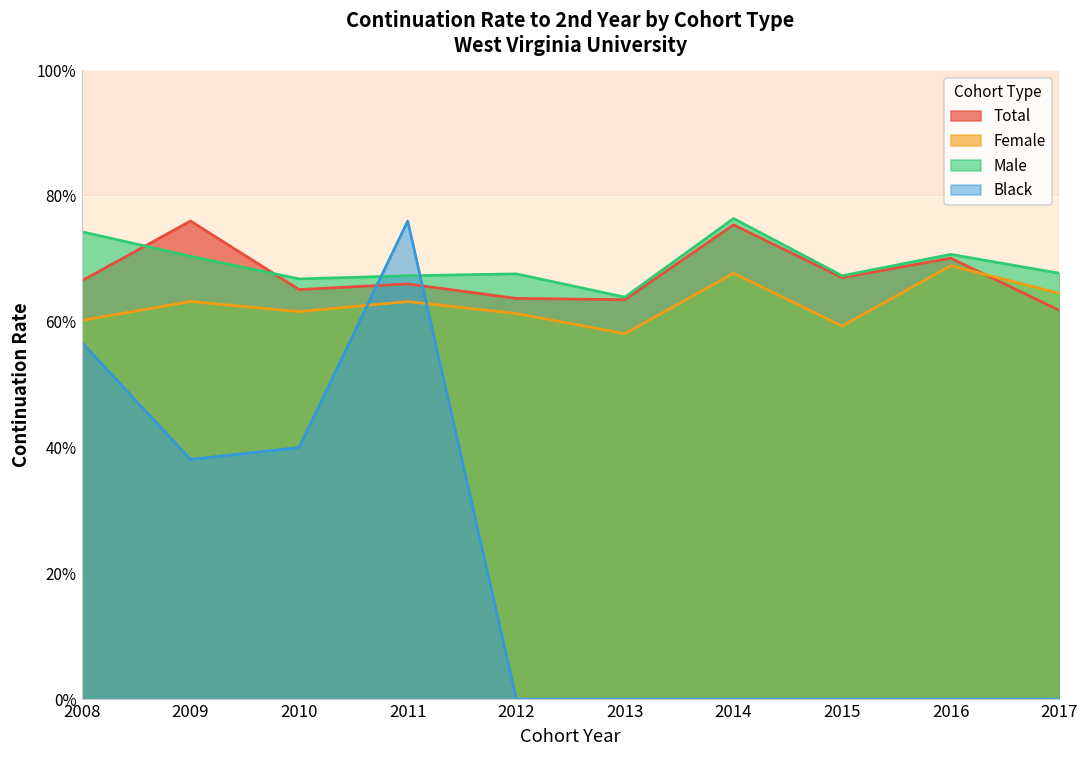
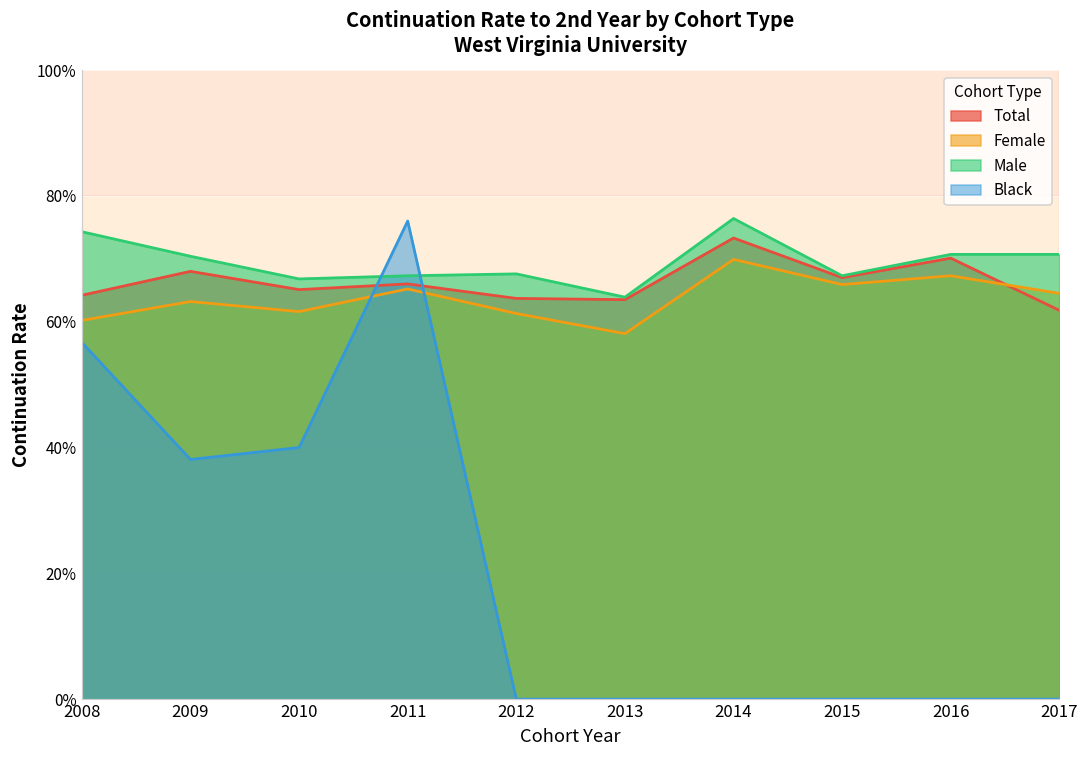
Total, 2008: 67% -> 64%
Total, 2009: 76% -> 68%
Female, 2011: 63% -> 65%
Total, 2014: 75% -> 73%
Female, 2014: 68% -> 70%
Female, 2015: 59% -> 66%
Female, 2016: 69% -> 67%
Male, 2017: 68% -> 71%
